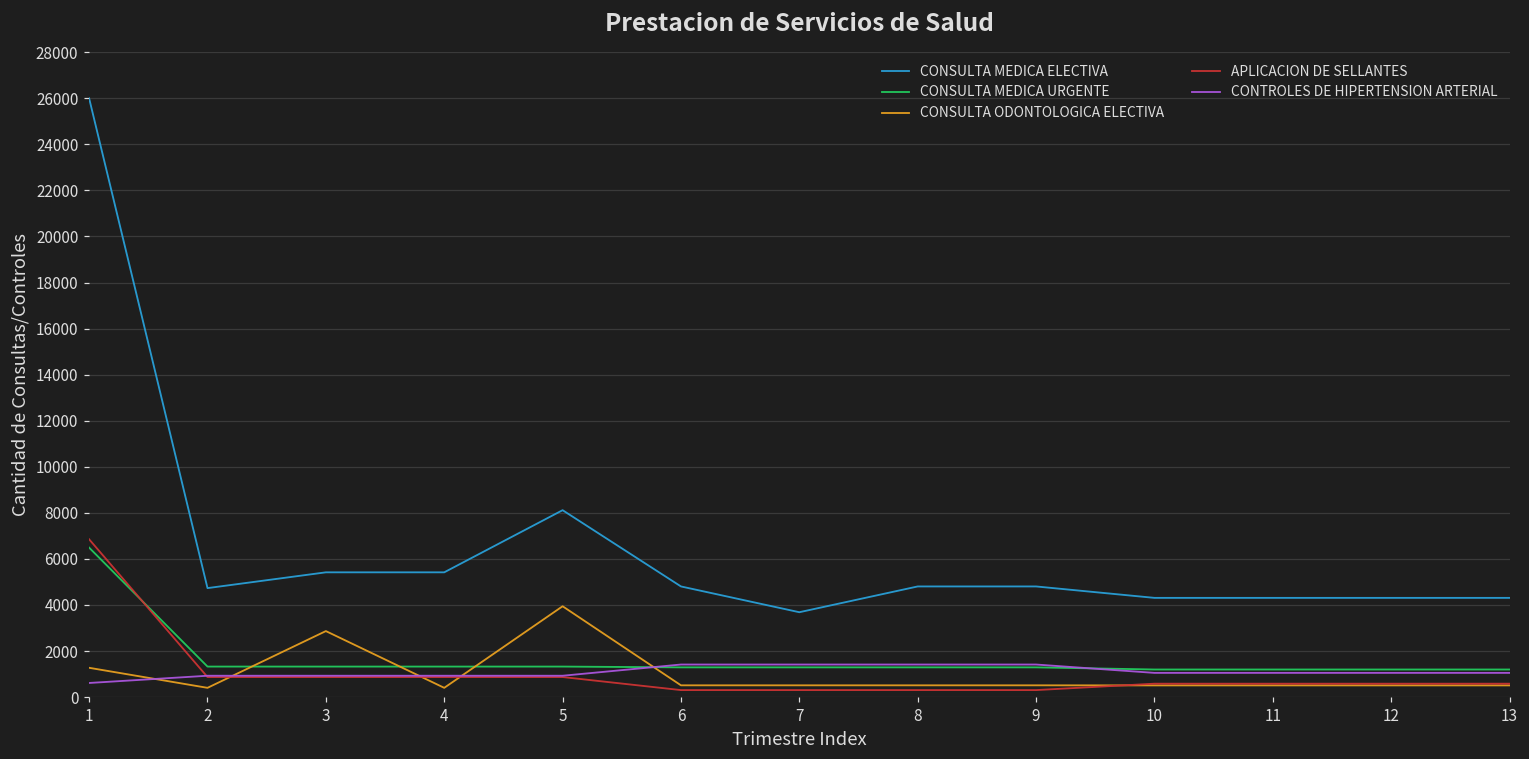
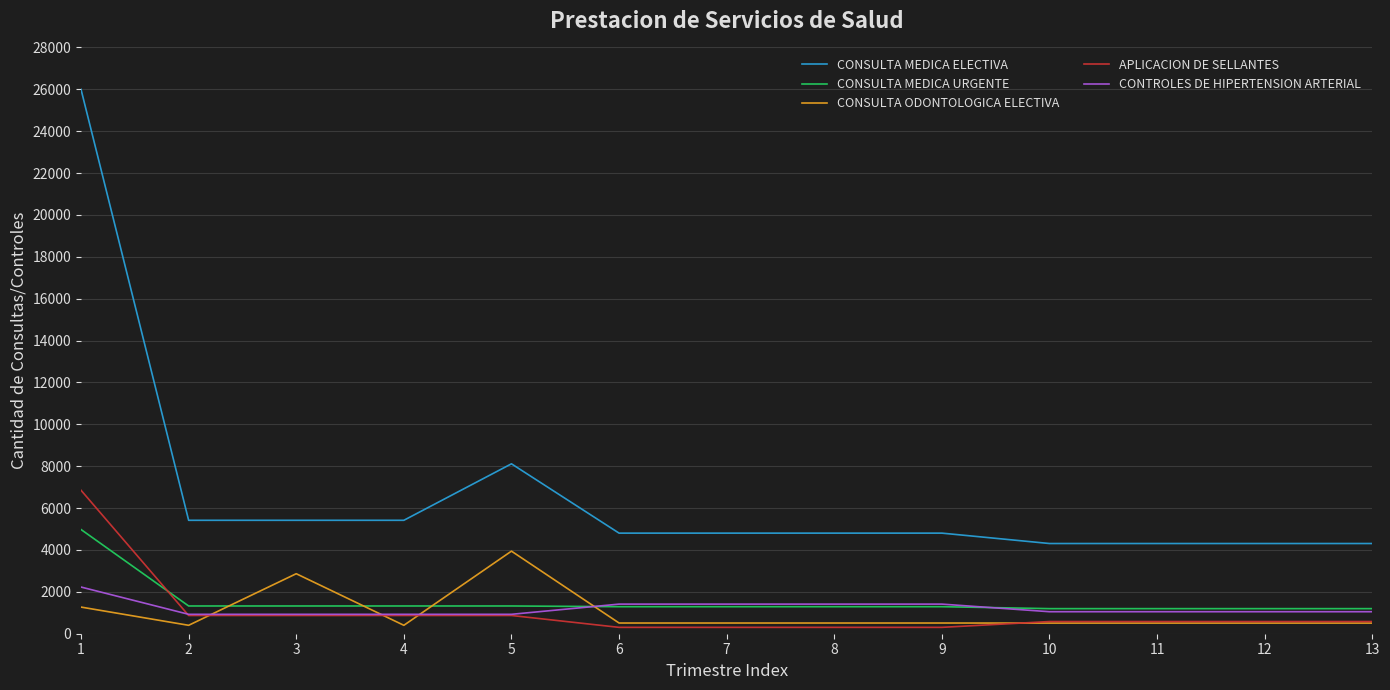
CONSULTA MEDICA URGENTE, 1: 6500 -> 5000
CONTROLES DE HIPERTENSION ARTERIAL, 1: 600 -> 2200
CONSULTA MEDICA ELECTIVA, 2: 4700 -> 5400
CONSULTA MEDICA ELECTIVA, 7: 3700 -> 4800
